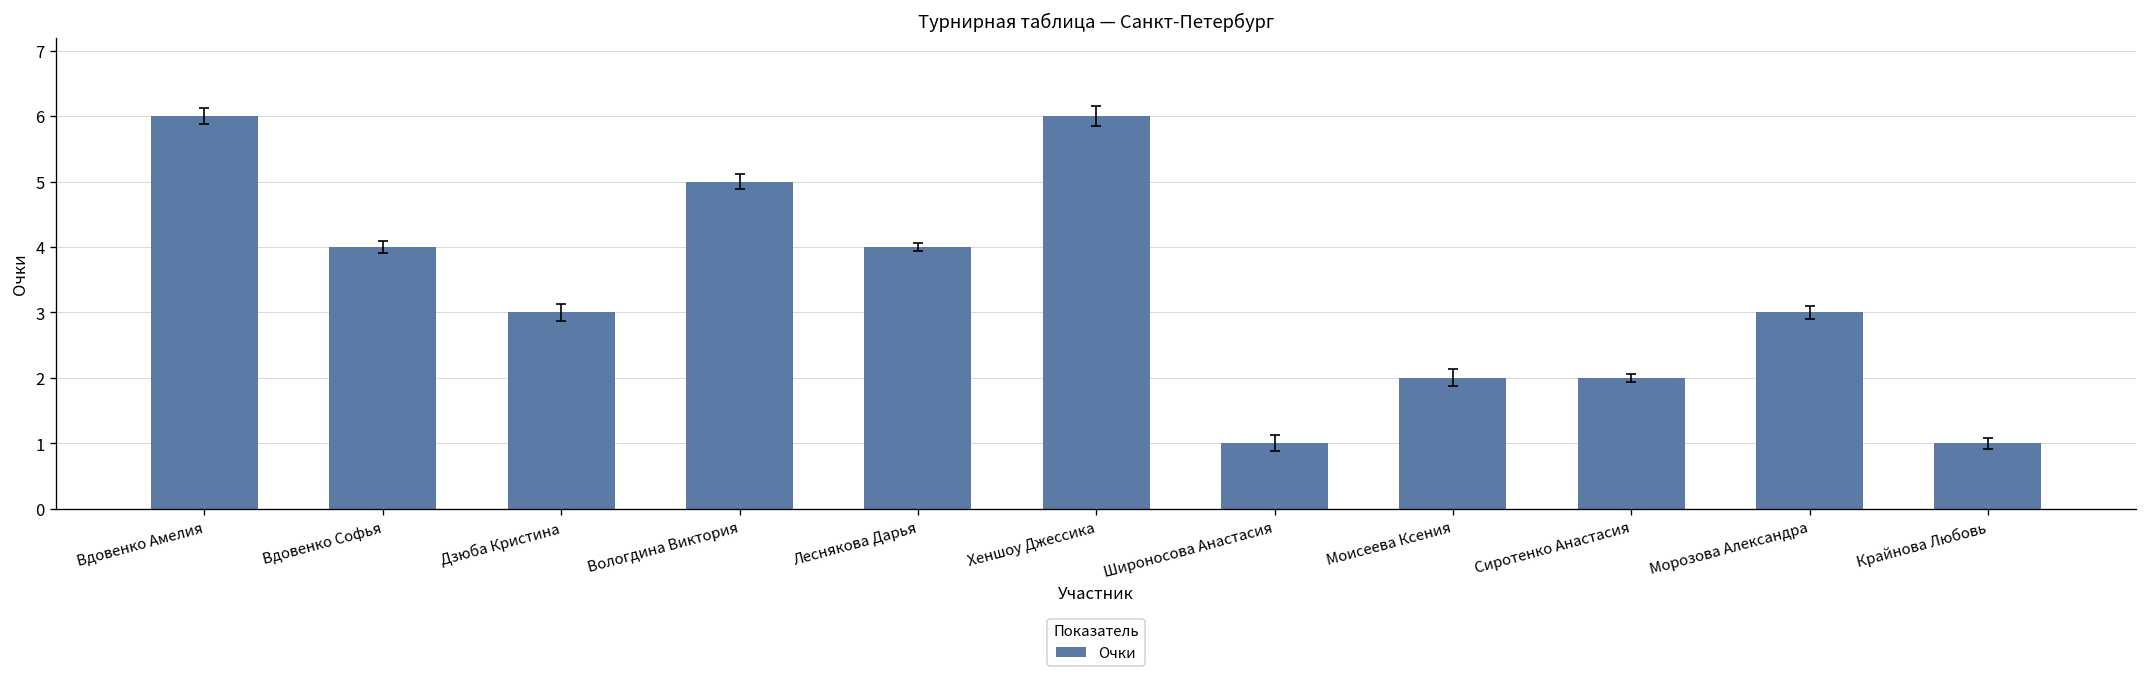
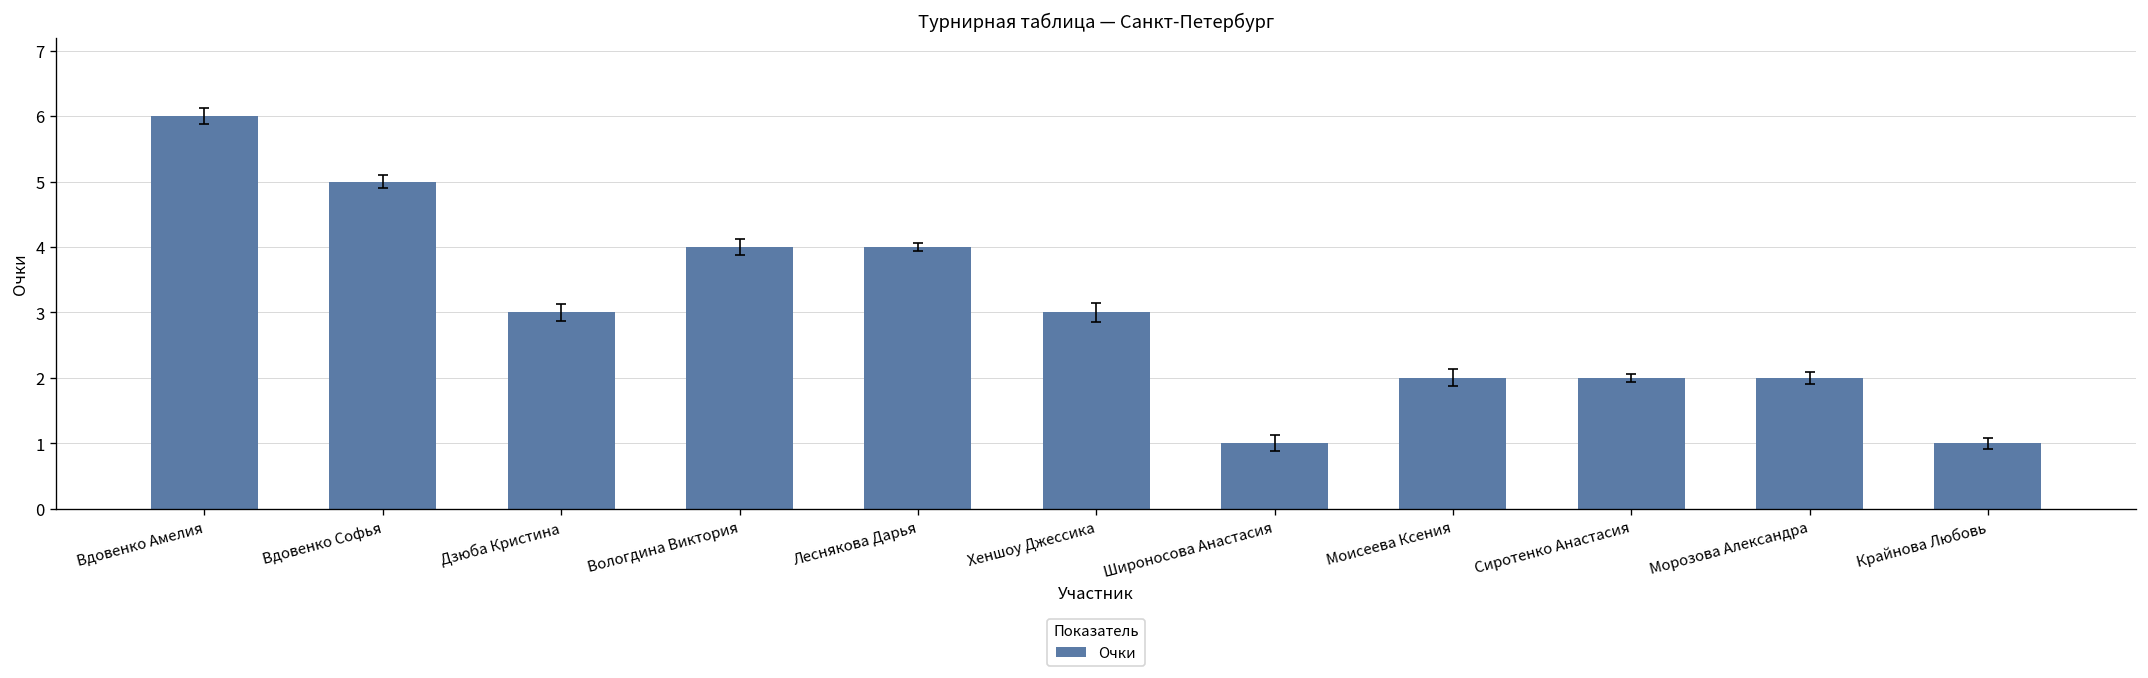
Очки, Вдовенко Софья: 4 -> 5
Очки, Вологдина Виктория: 5 -> 4
Очки, Хеншоу Джессика: 6 -> 3
Очки, Морозова Александра: 3 -> 2
